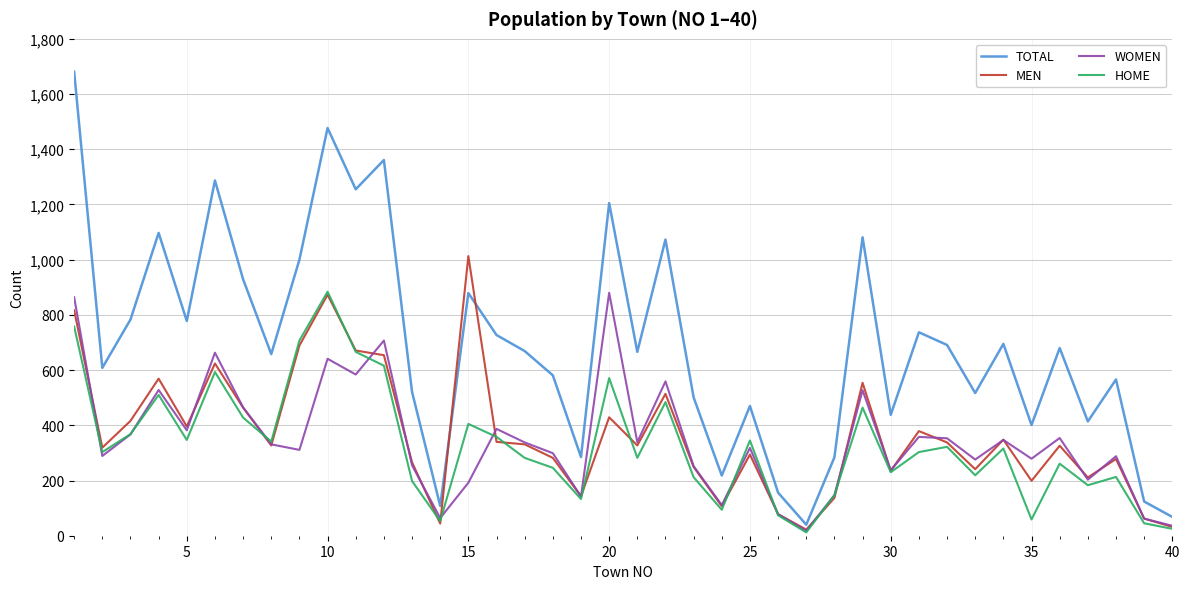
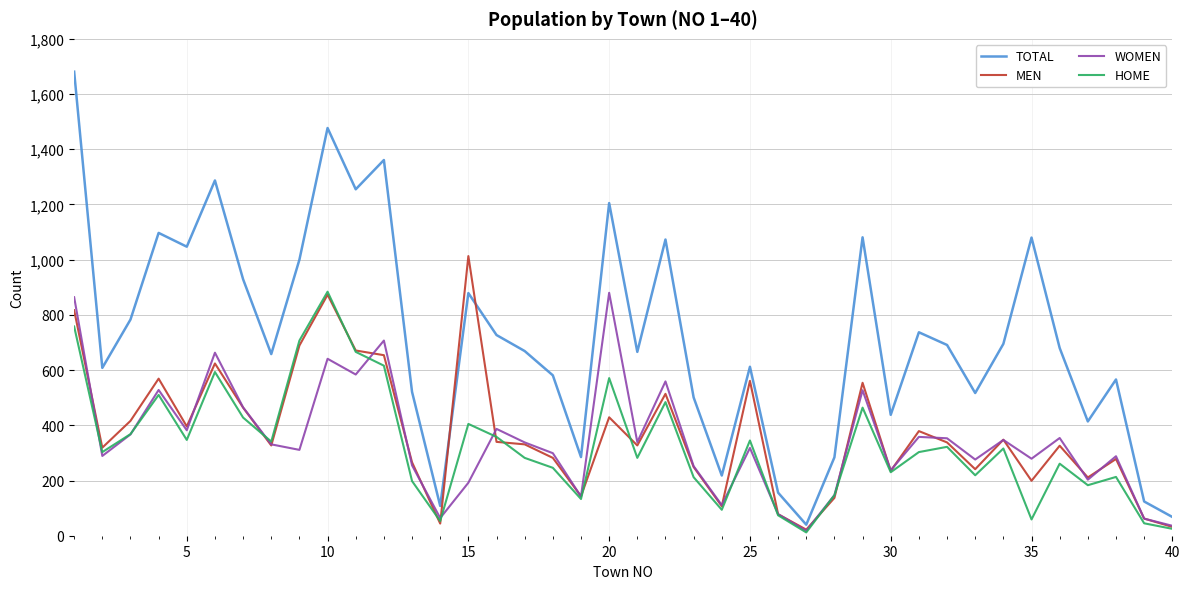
TOTAL, 5: 780 -> 1,050
TOTAL, 25: 470 -> 610
MEN, 25: 290 -> 560
TOTAL, 35: 400 -> 1,080
